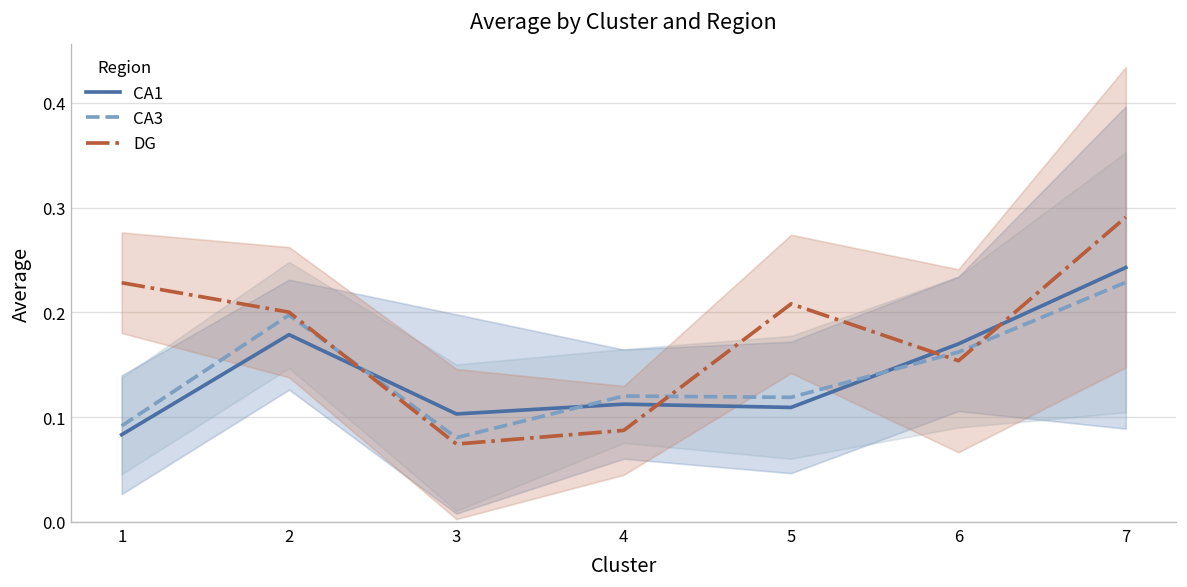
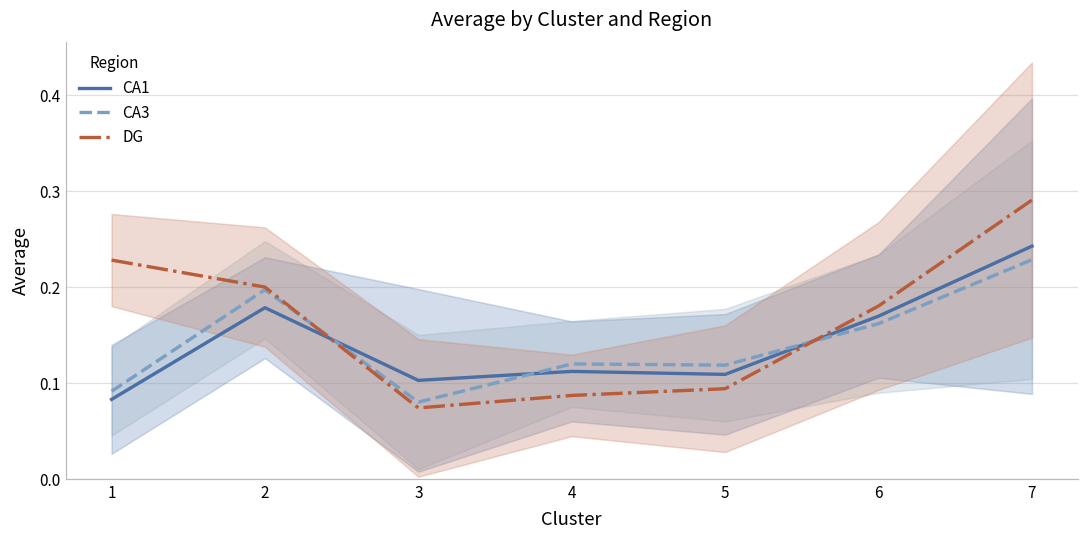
DG, 5: 0.21 -> 0.09
DG, 6: 0.15 -> 0.18
